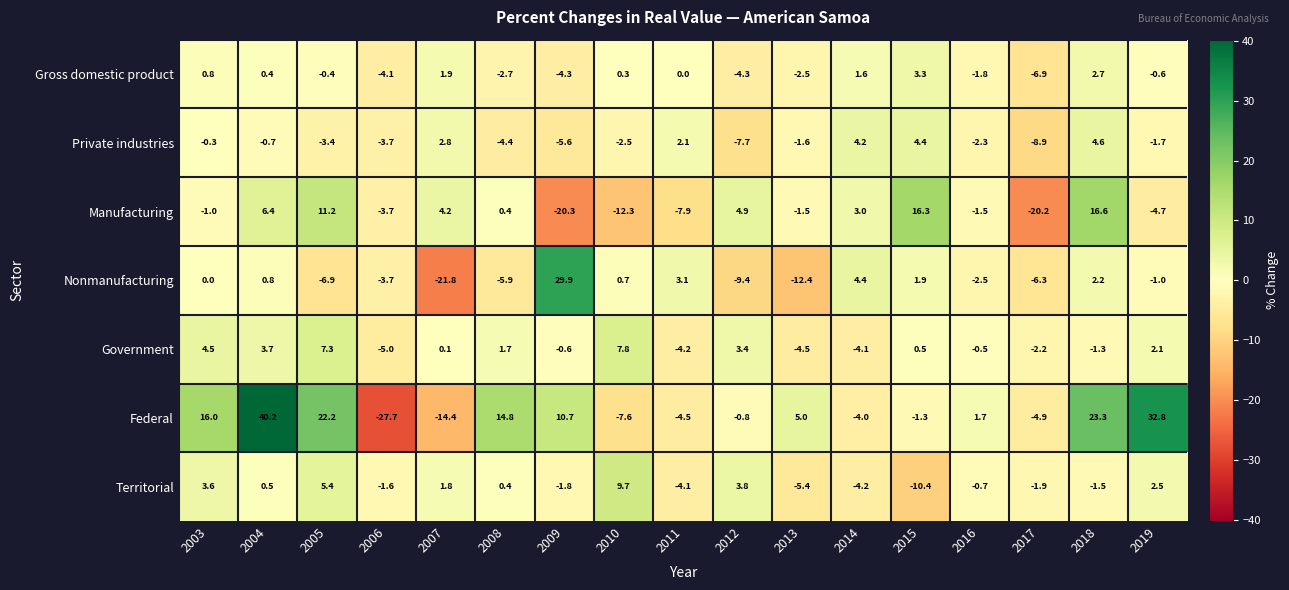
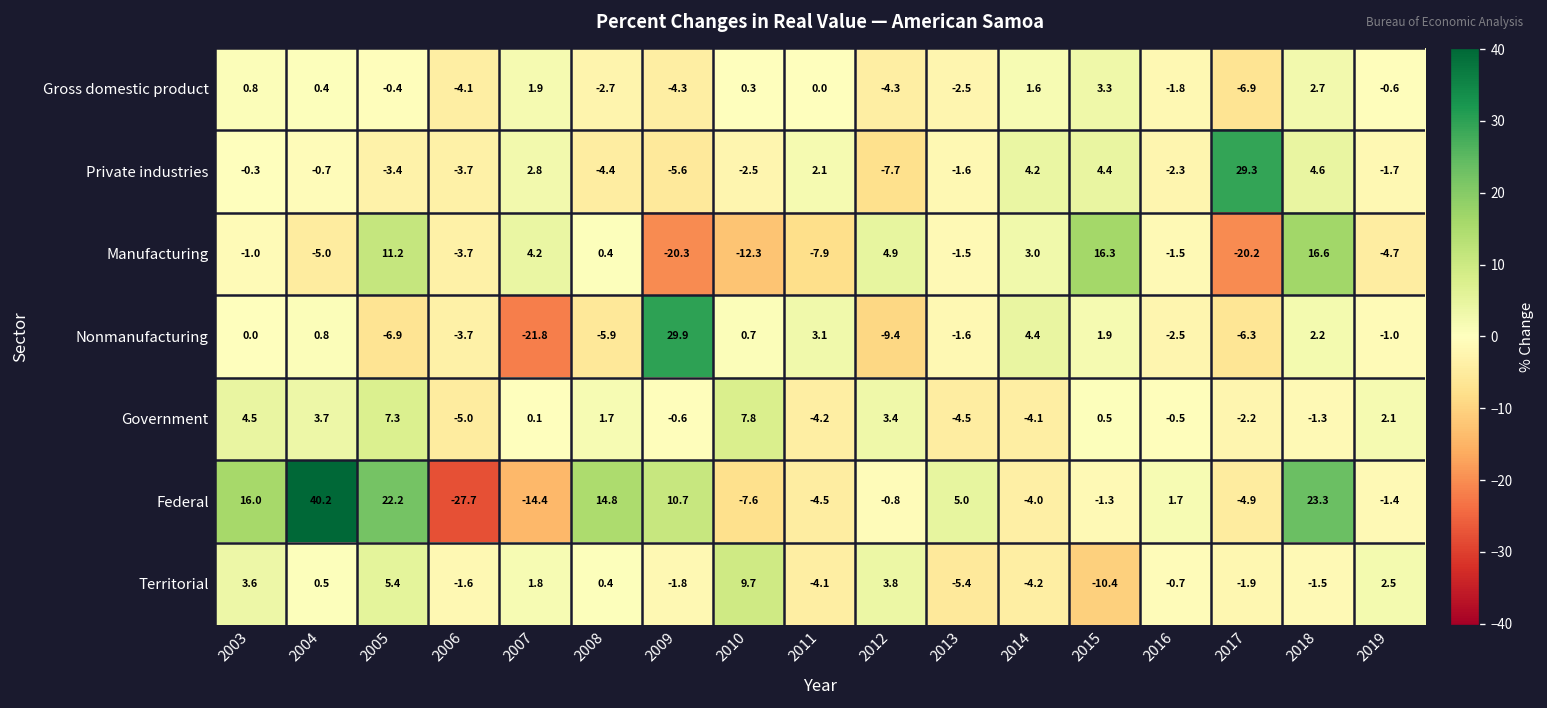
Private industries, 2017: -8.9 -> 29.3
Manufacturing, 2004: 6.4 -> -5.0
Nonmanufacturing, 2013: -12.4 -> -1.6
Federal, 2019: 32.8 -> -1.4
